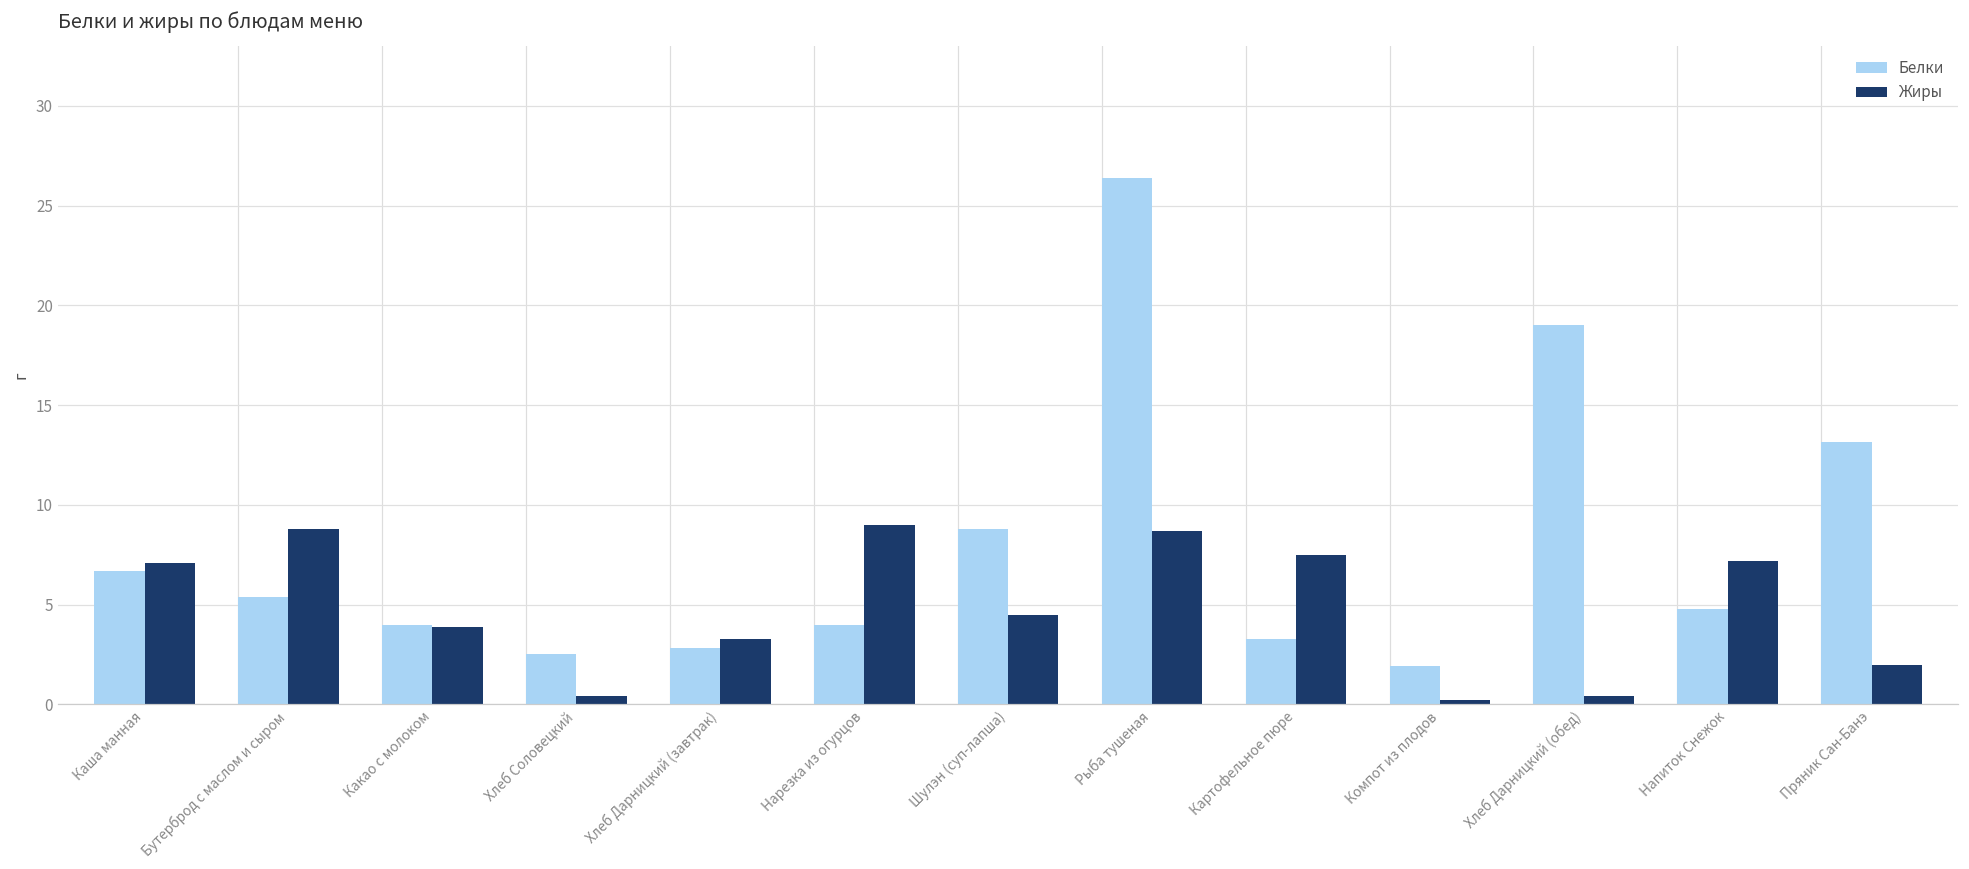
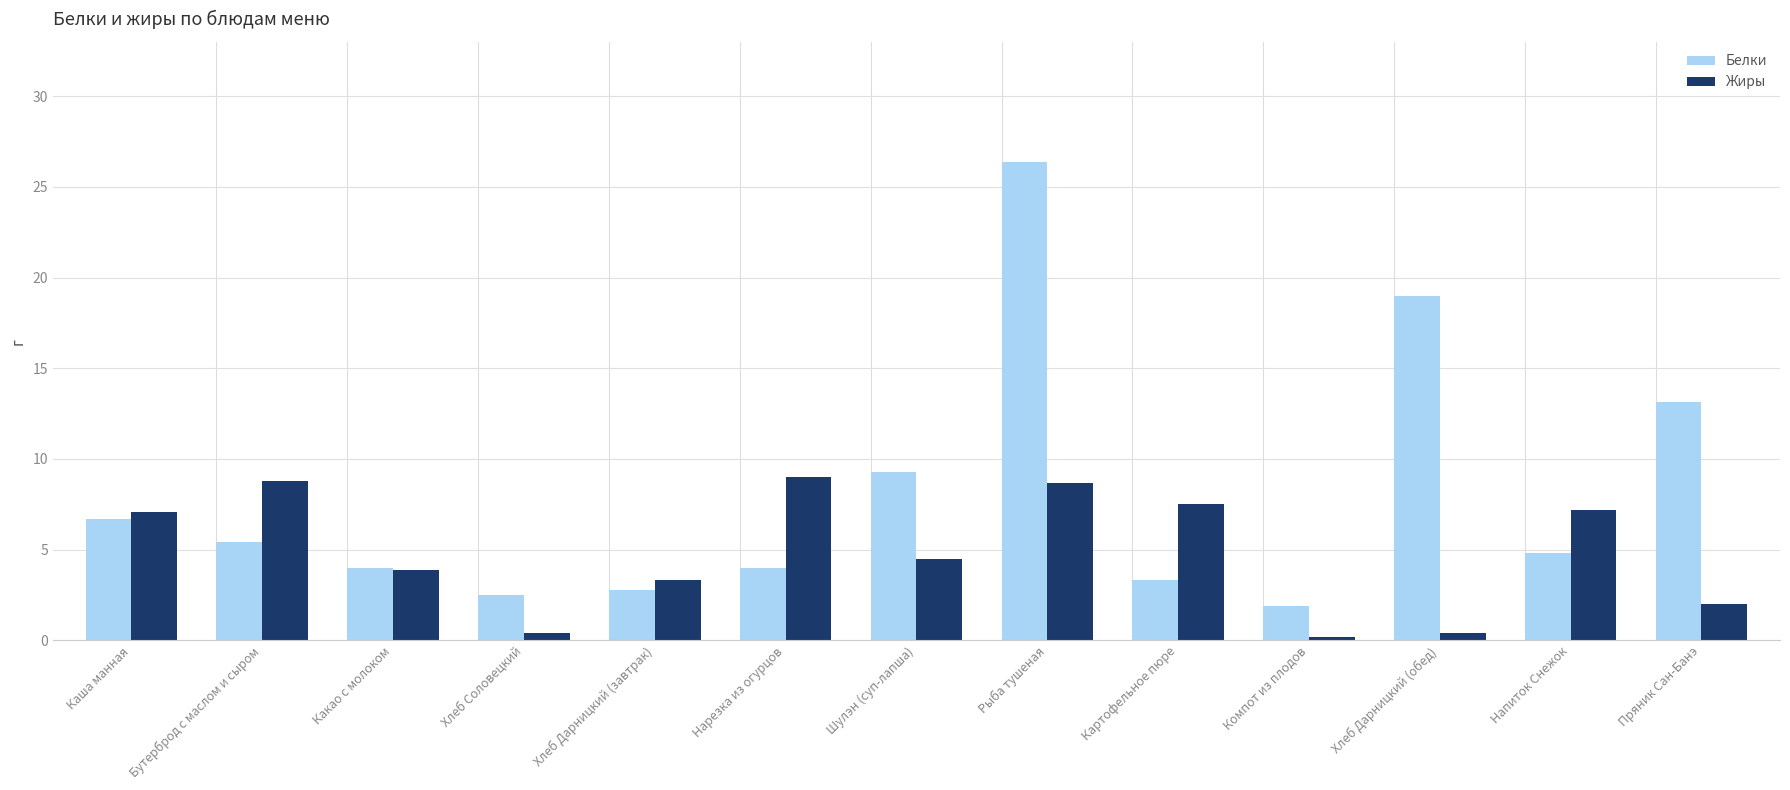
Белки, Шулэн (суп-лапша): 8.8 -> 9.3
